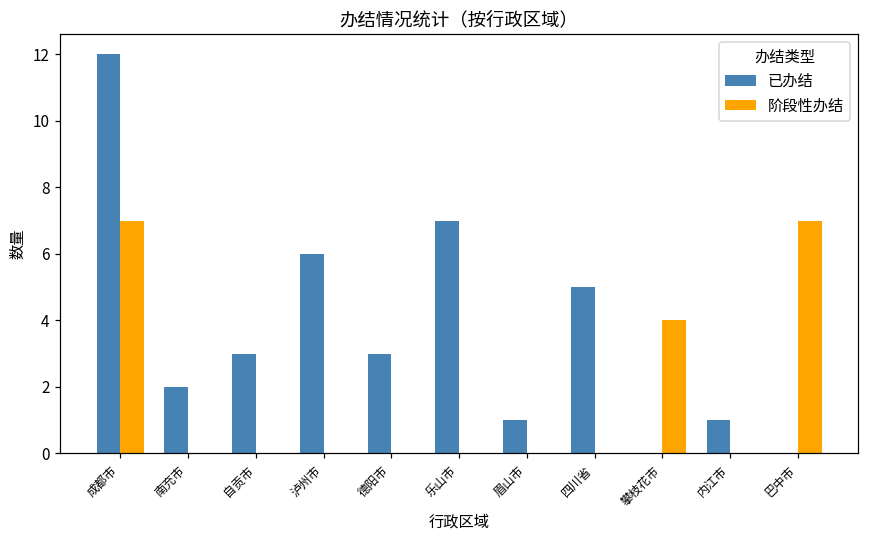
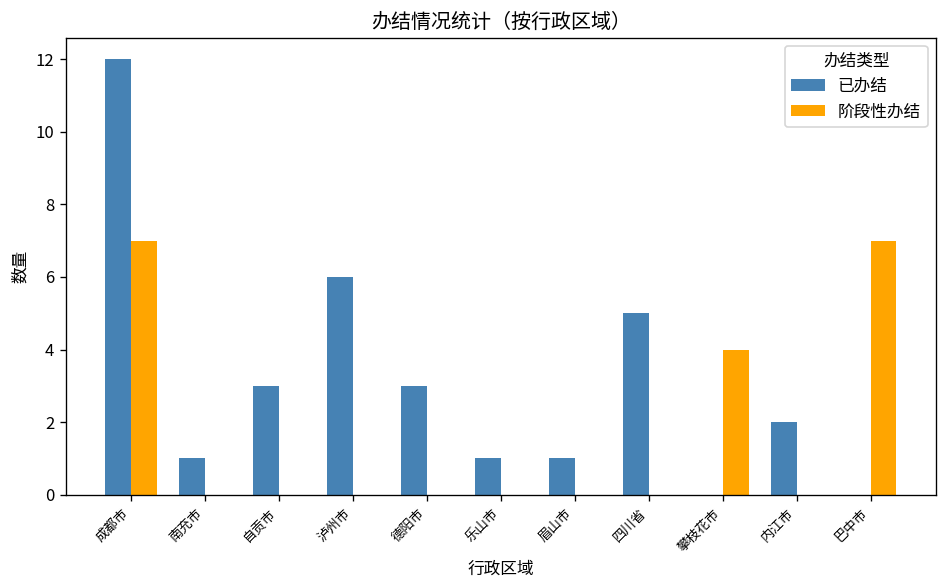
已办结, 南充市: 2 -> 1
已办结, 乐山市: 7 -> 1
已办结, 内江市: 1 -> 2
